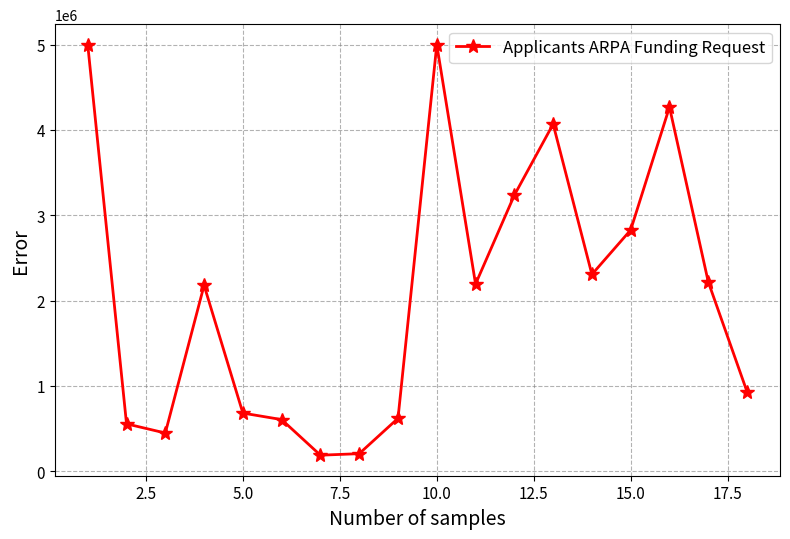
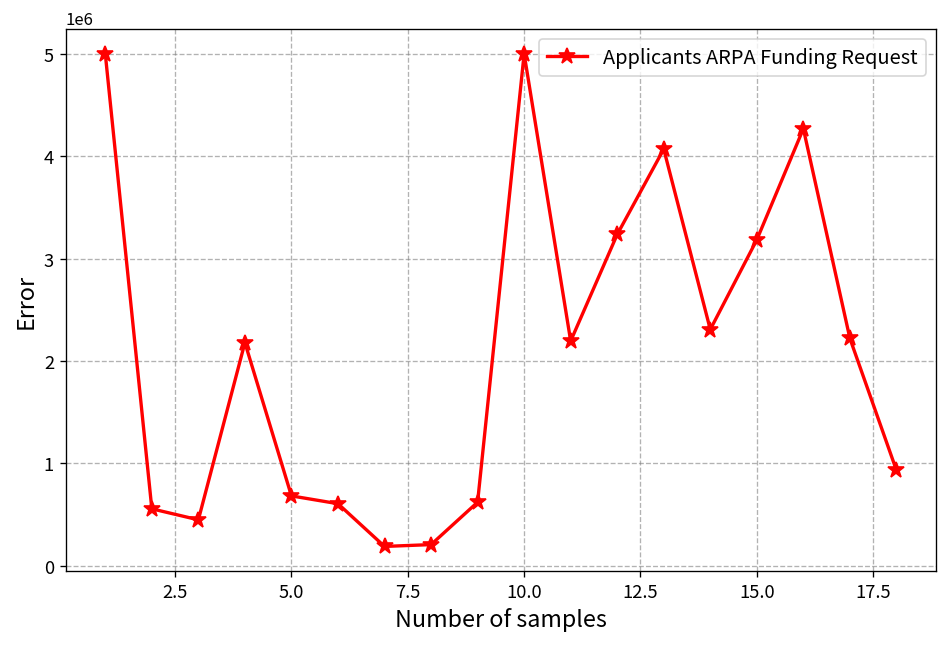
15.0: 2800000 -> 3200000
